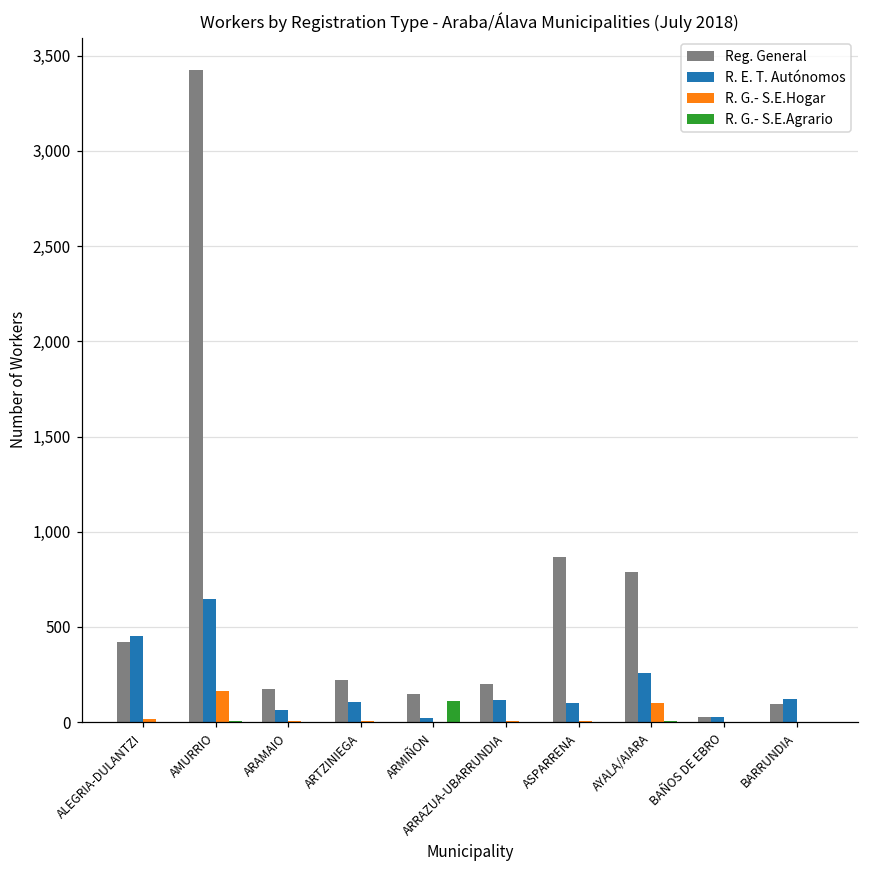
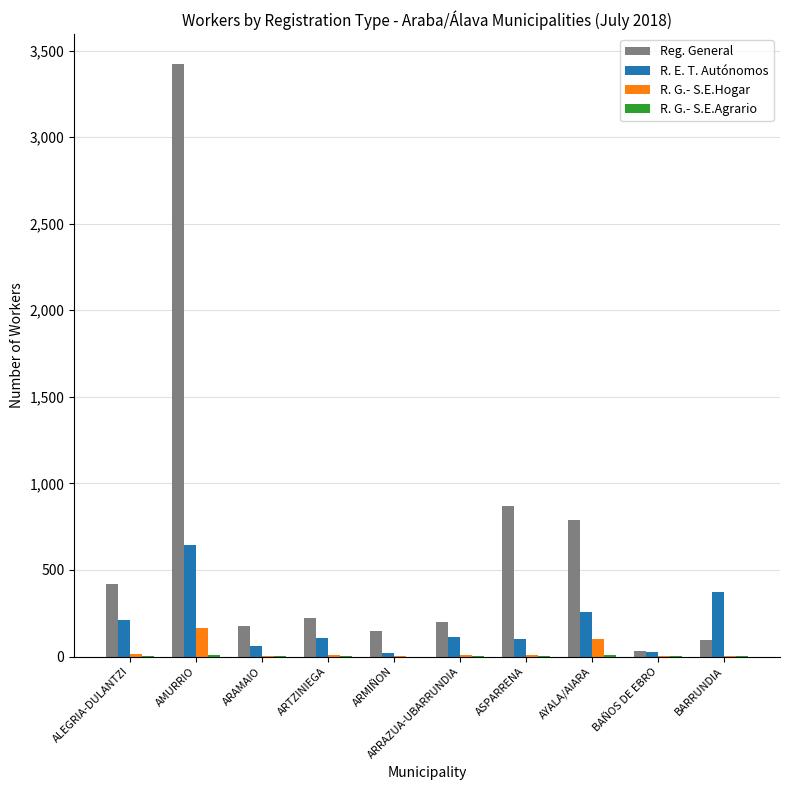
R. E. T. Autónomos, ALEGRIA-DULANTZI: 460 -> 210
R. G.- S.E.Agrario, ARMIÑON: 110 -> 0
R. E. T. Autónomos, BARRUNDIA: 120 -> 370
